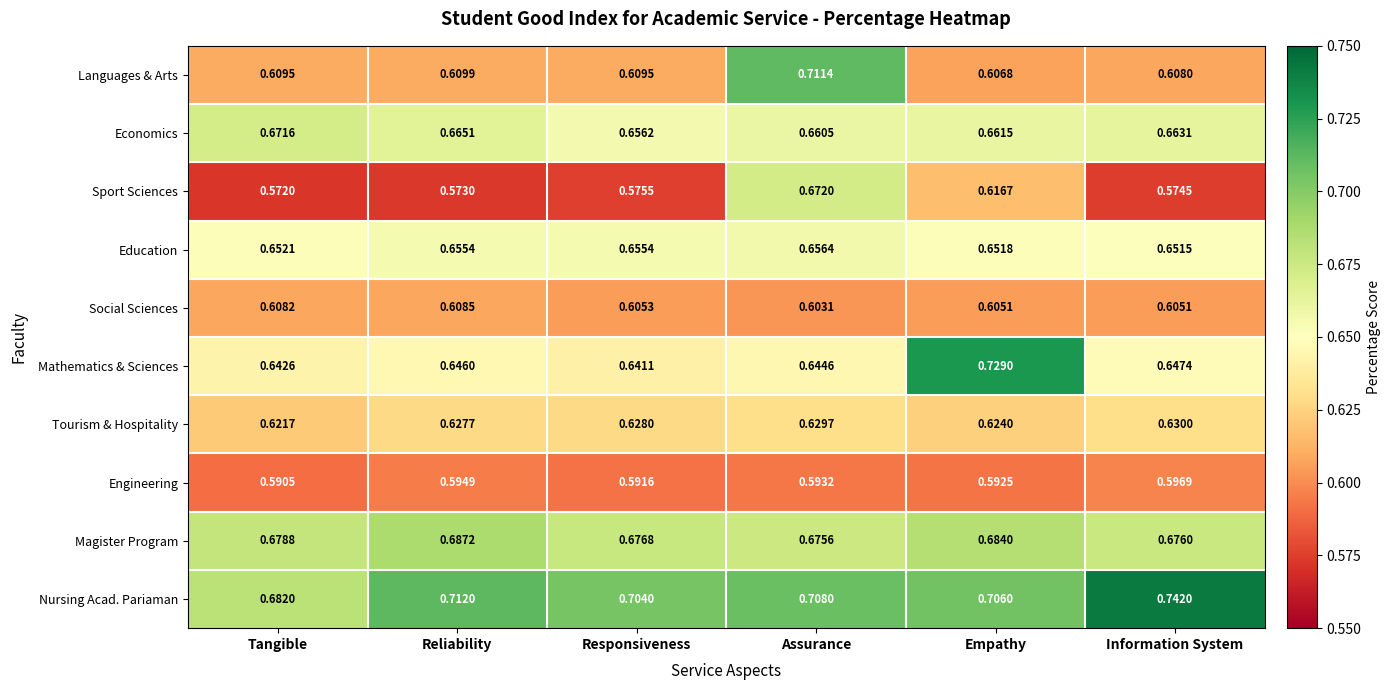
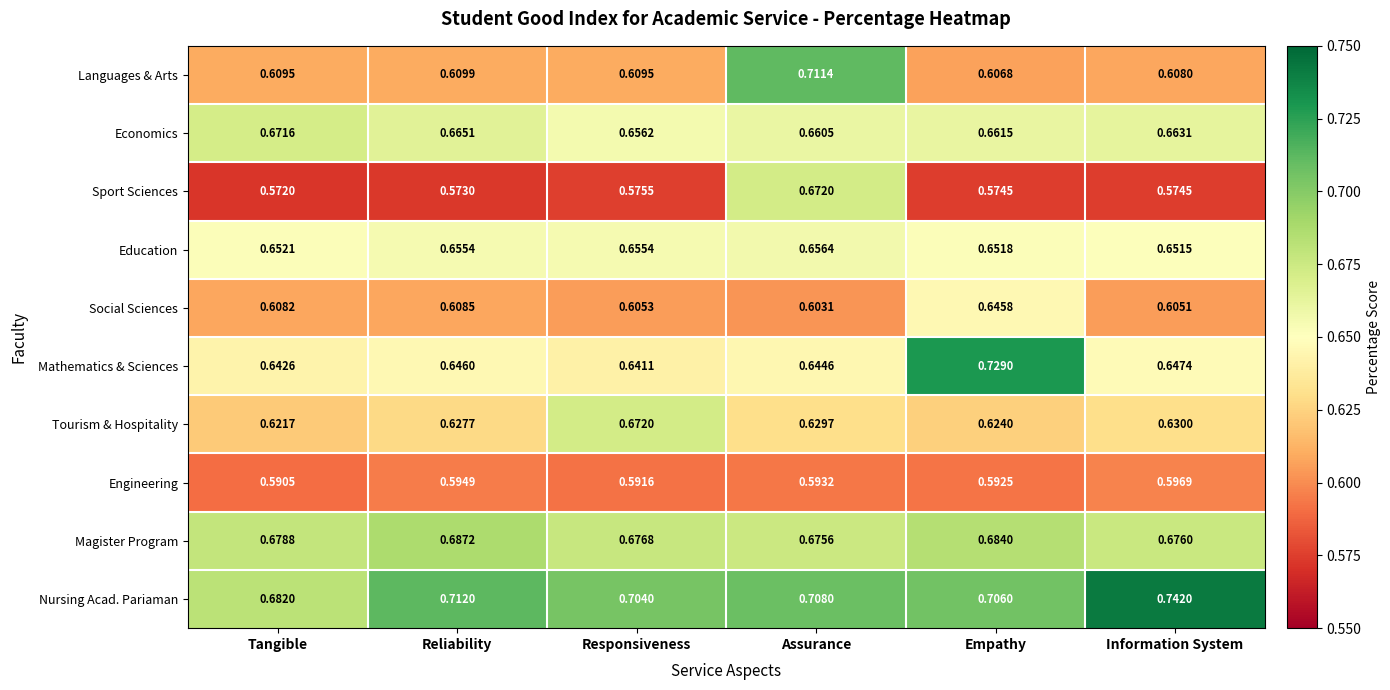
Sport Sciences, Empathy: 0.6167 -> 0.5745
Social Sciences, Empathy: 0.6051 -> 0.6458
Tourism & Hospitality, Responsiveness: 0.6280 -> 0.6720
